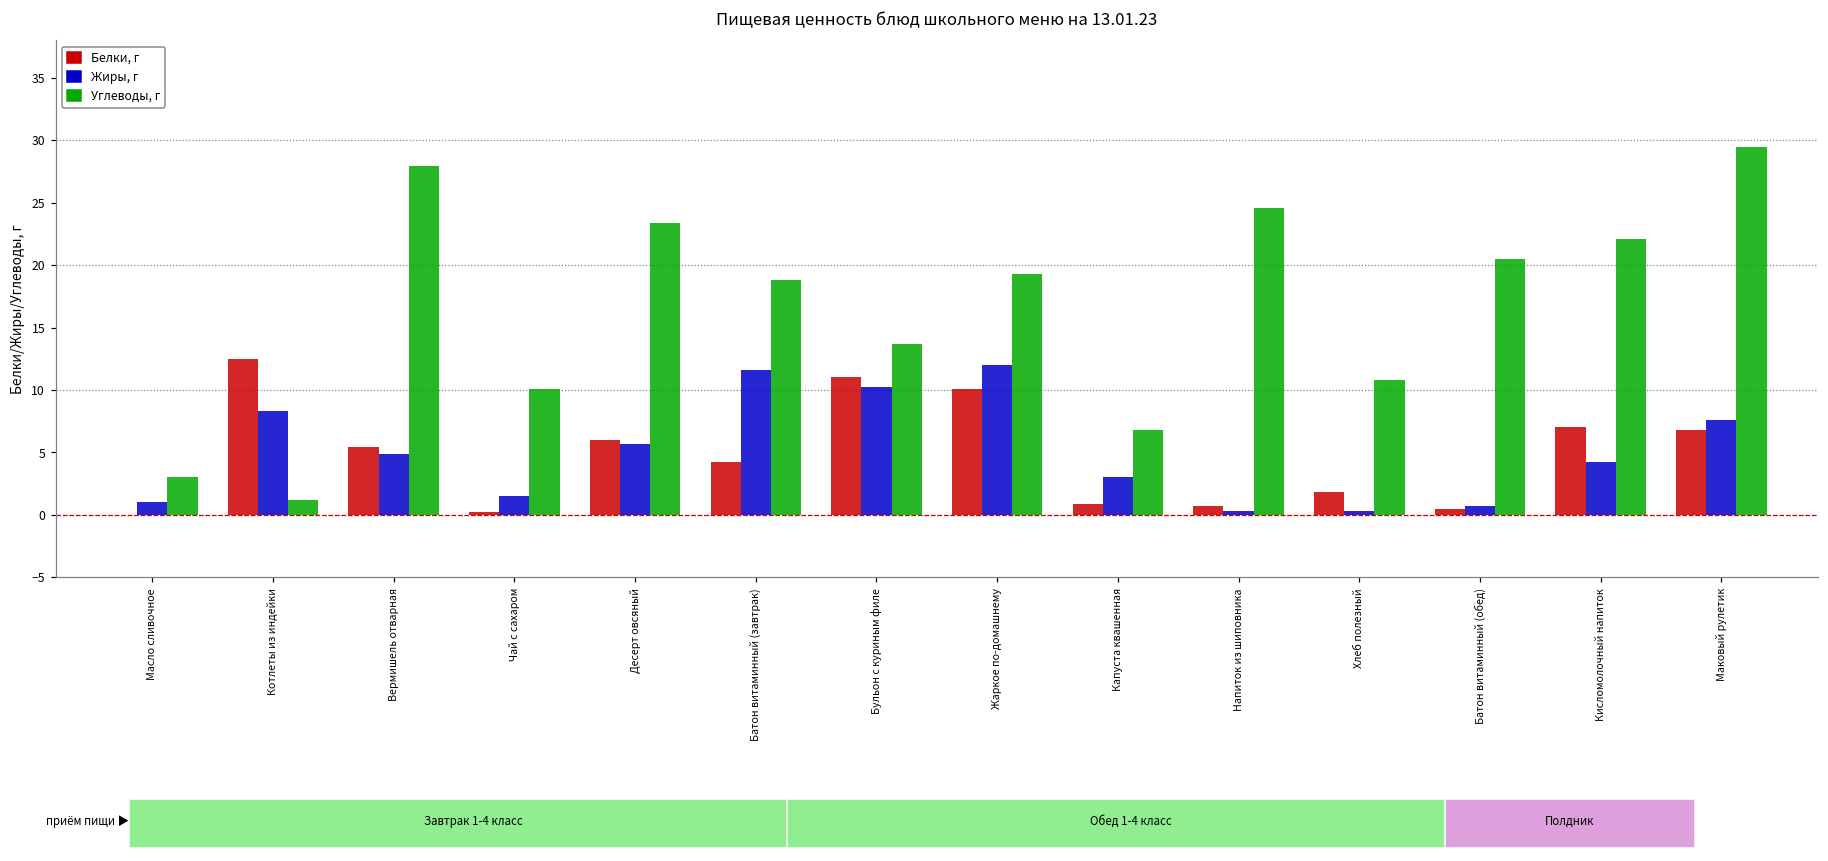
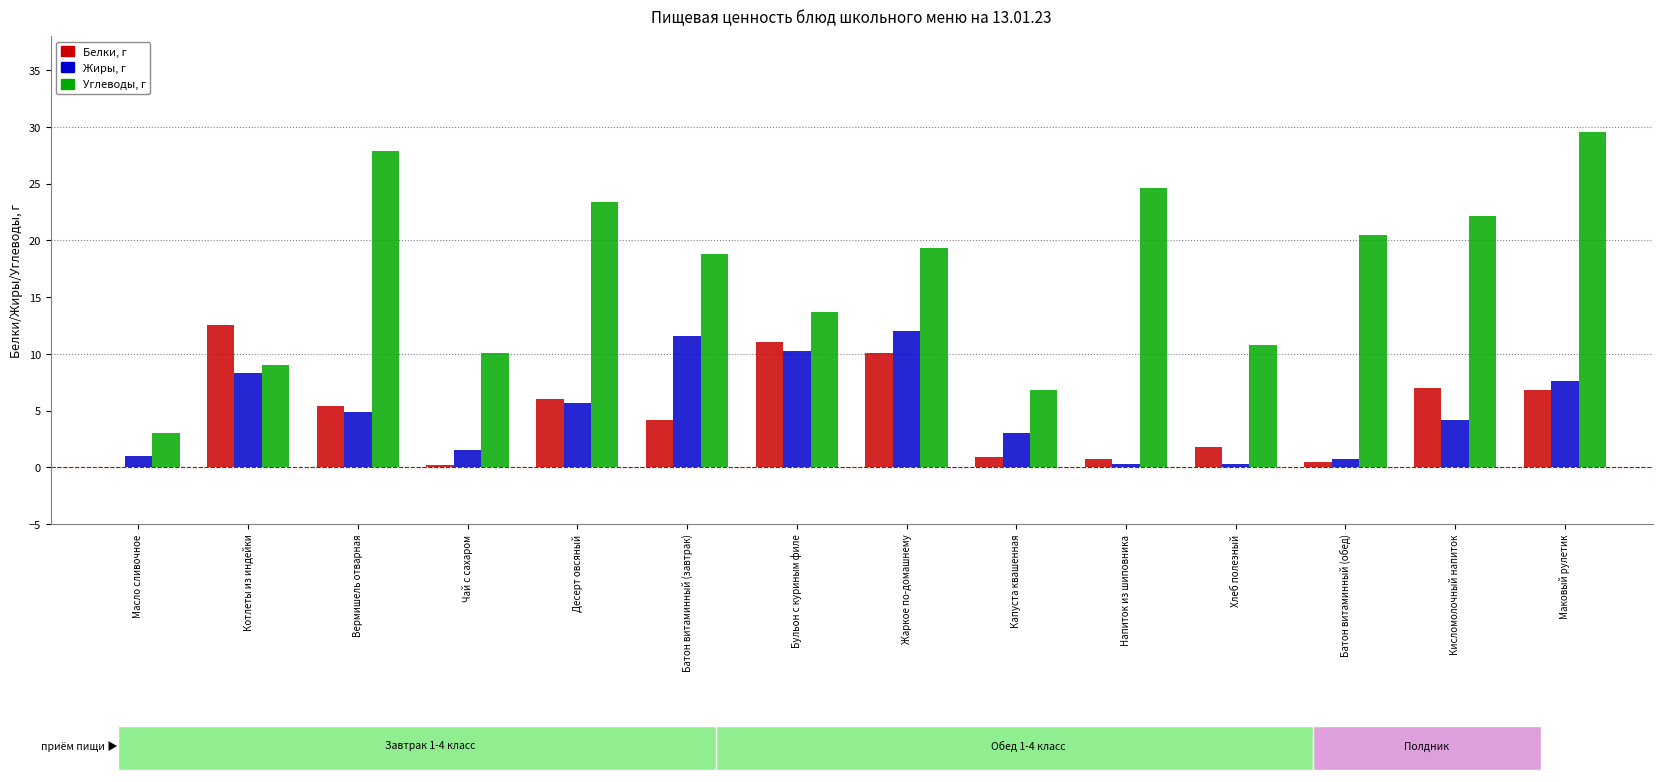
Углеводы, г, Котлеты из индейки: 1.2 -> 9.0
